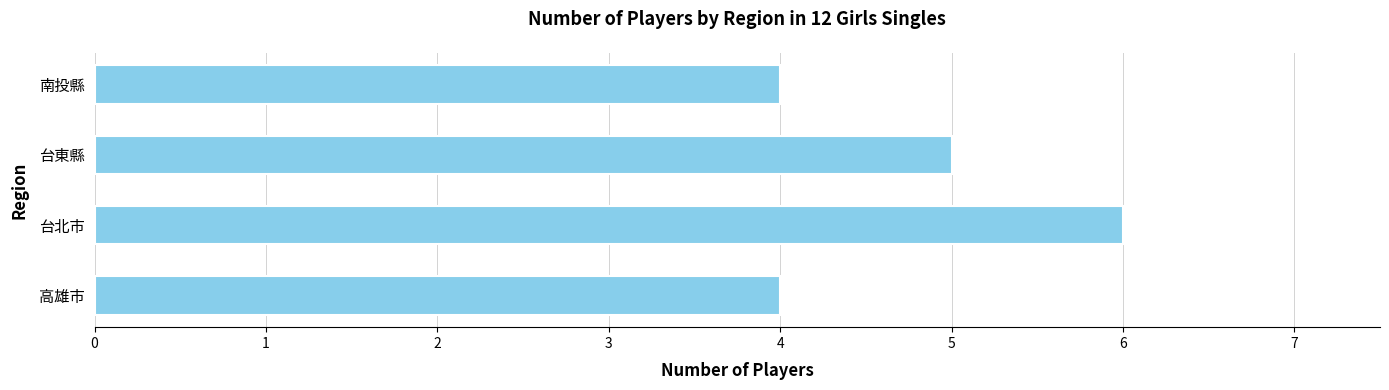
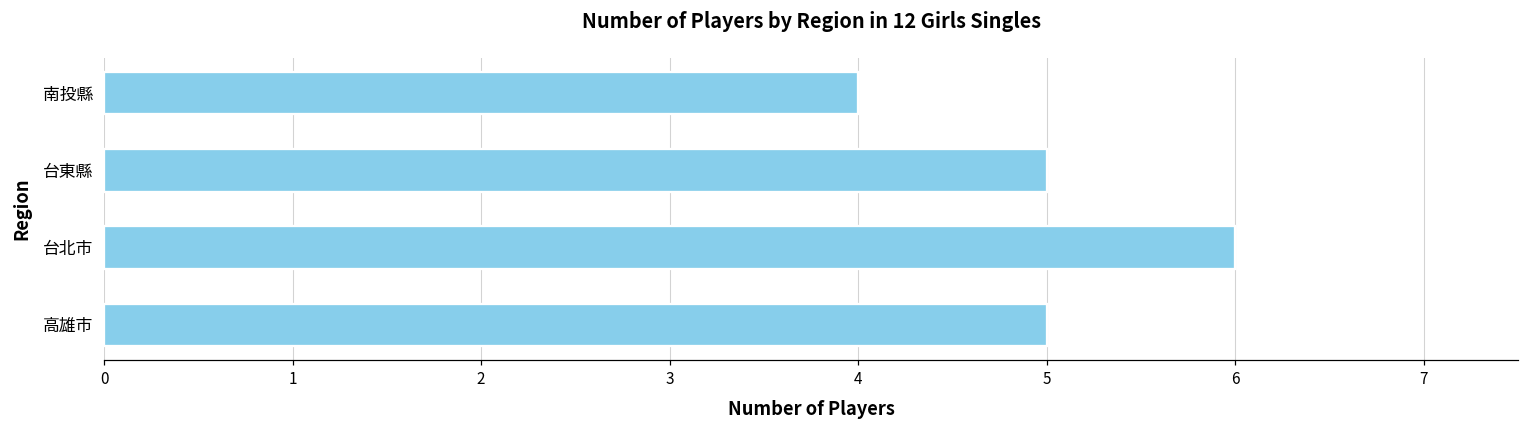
高雄市: 4 -> 5
